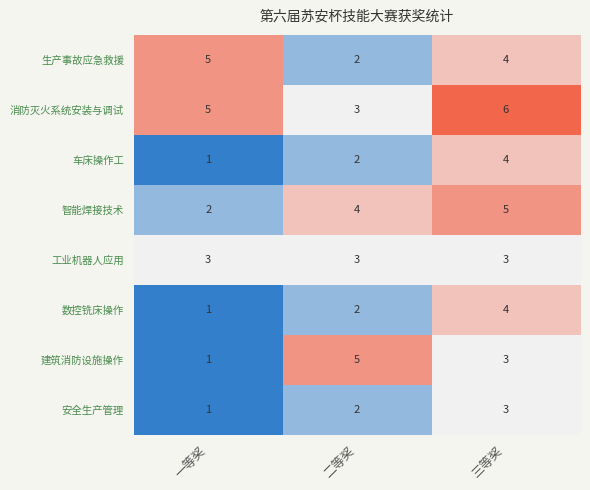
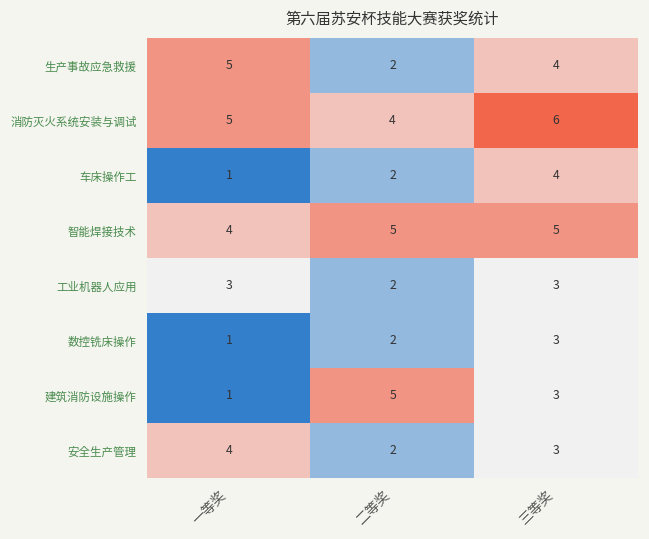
消防灭火系统安装与调试, 二等奖: 3 -> 4
智能焊接技术, 一等奖: 2 -> 4
智能焊接技术, 二等奖: 4 -> 5
工业机器人应用, 二等奖: 3 -> 2
数控铣床操作, 三等奖: 4 -> 3
安全生产管理, 一等奖: 1 -> 4
